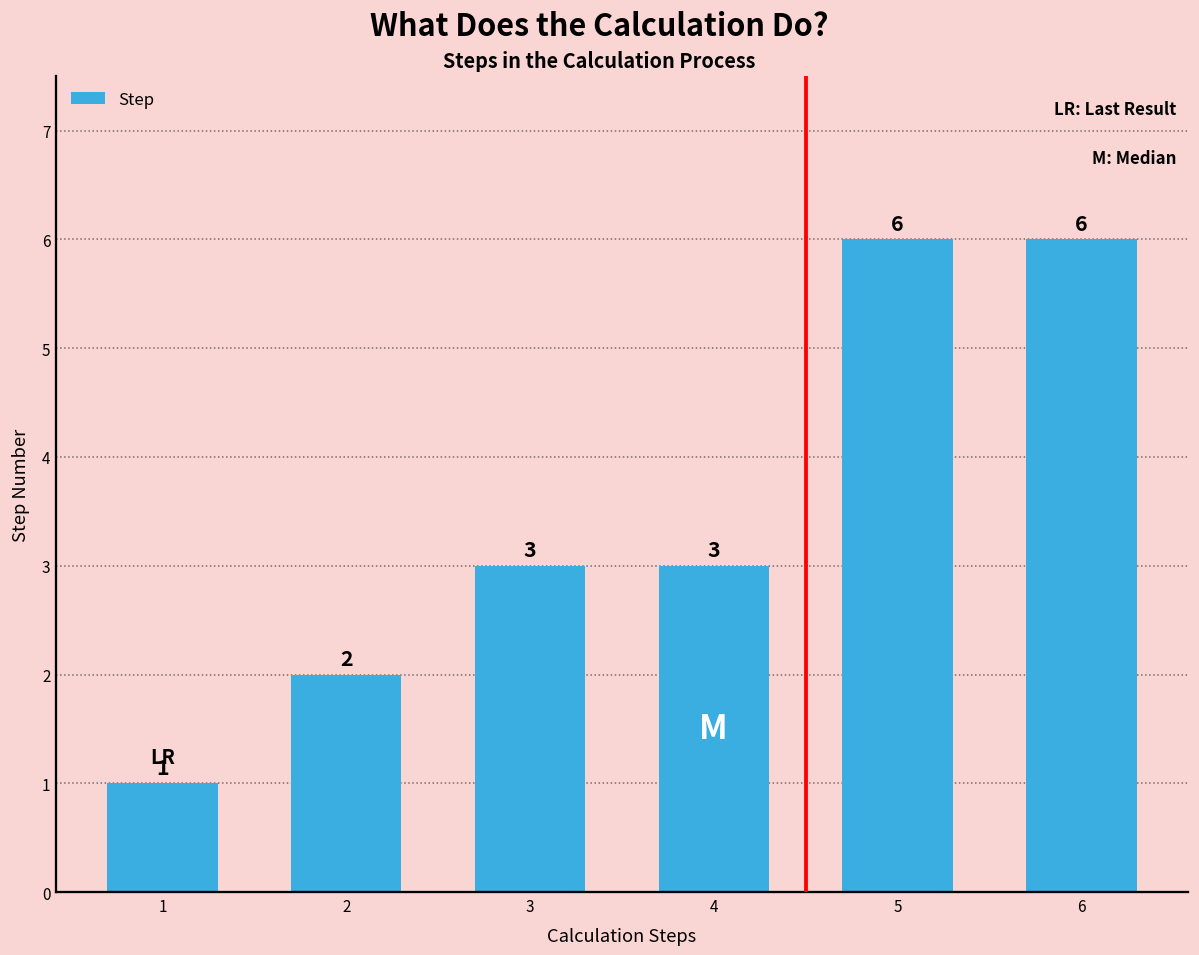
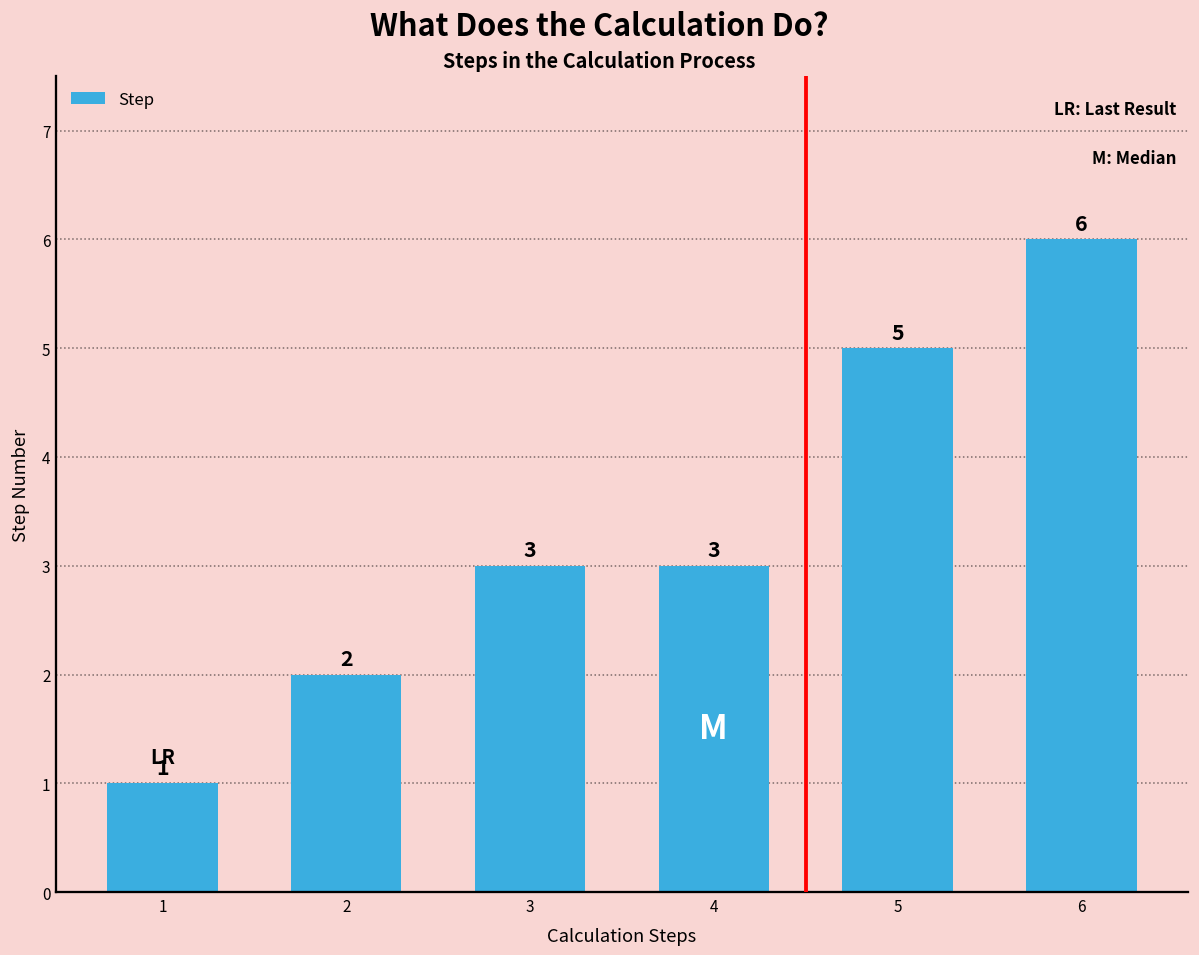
5: 6 -> 5
